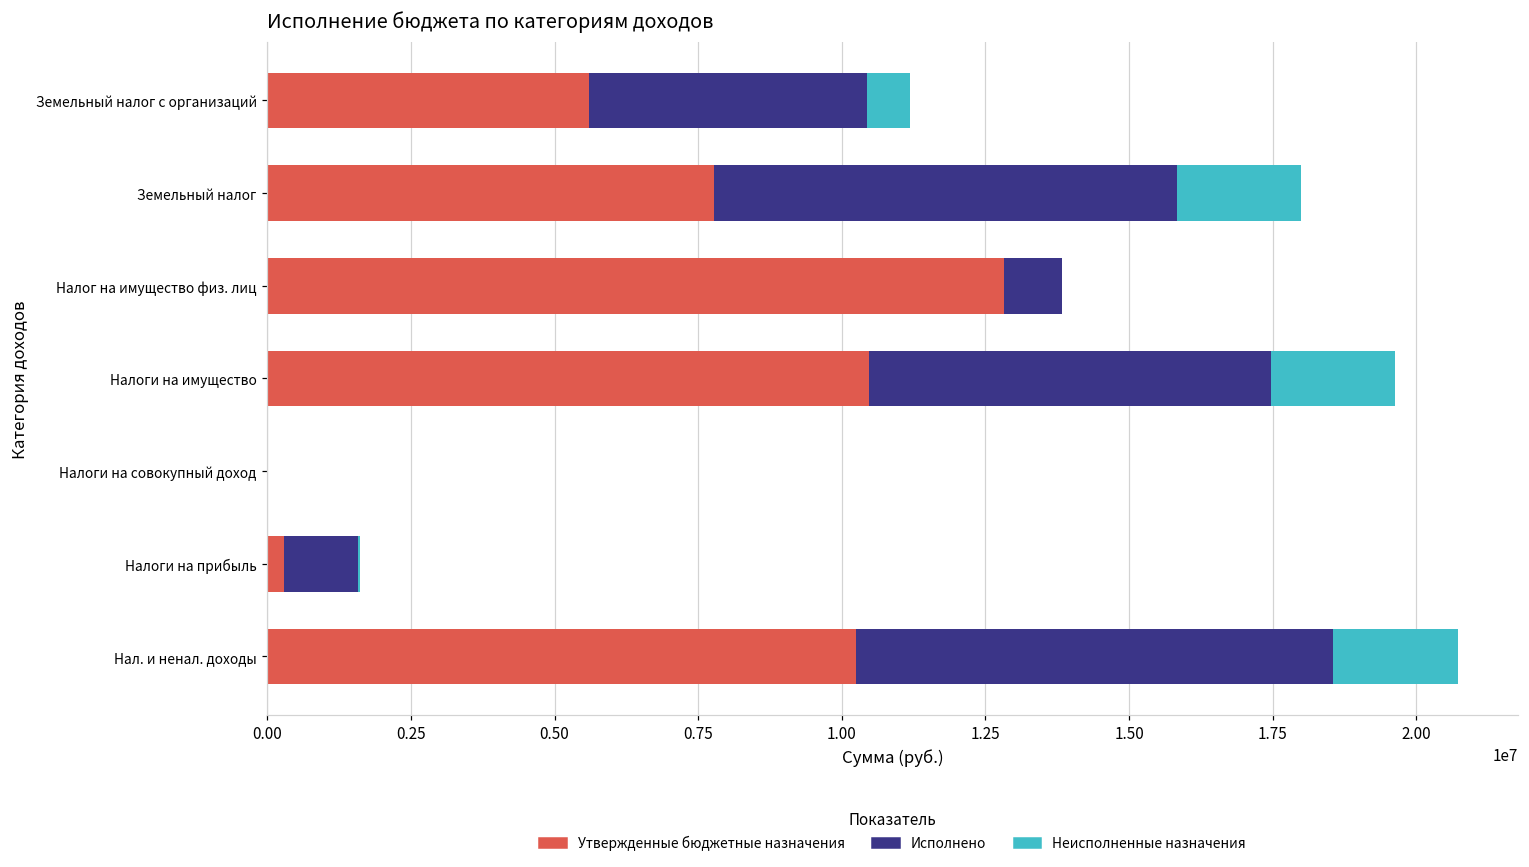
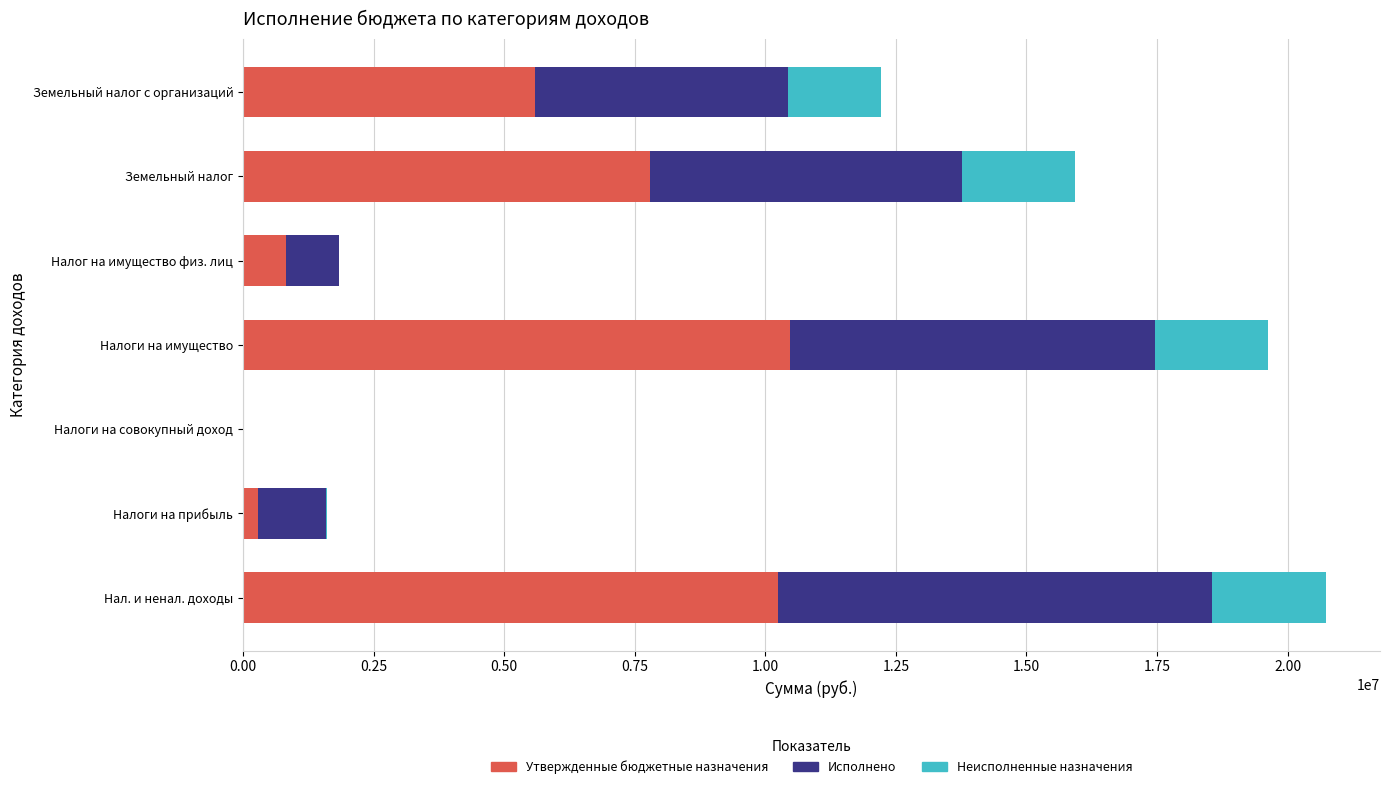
Неисполненные назначения, Земельный налог с организаций: 800000 -> 1800000
Исполнено, Земельный налог: 8100000 -> 6000000
Утвержденные бюджетные назначения, Налог на имущество физ. лиц: 12800000 -> 800000
